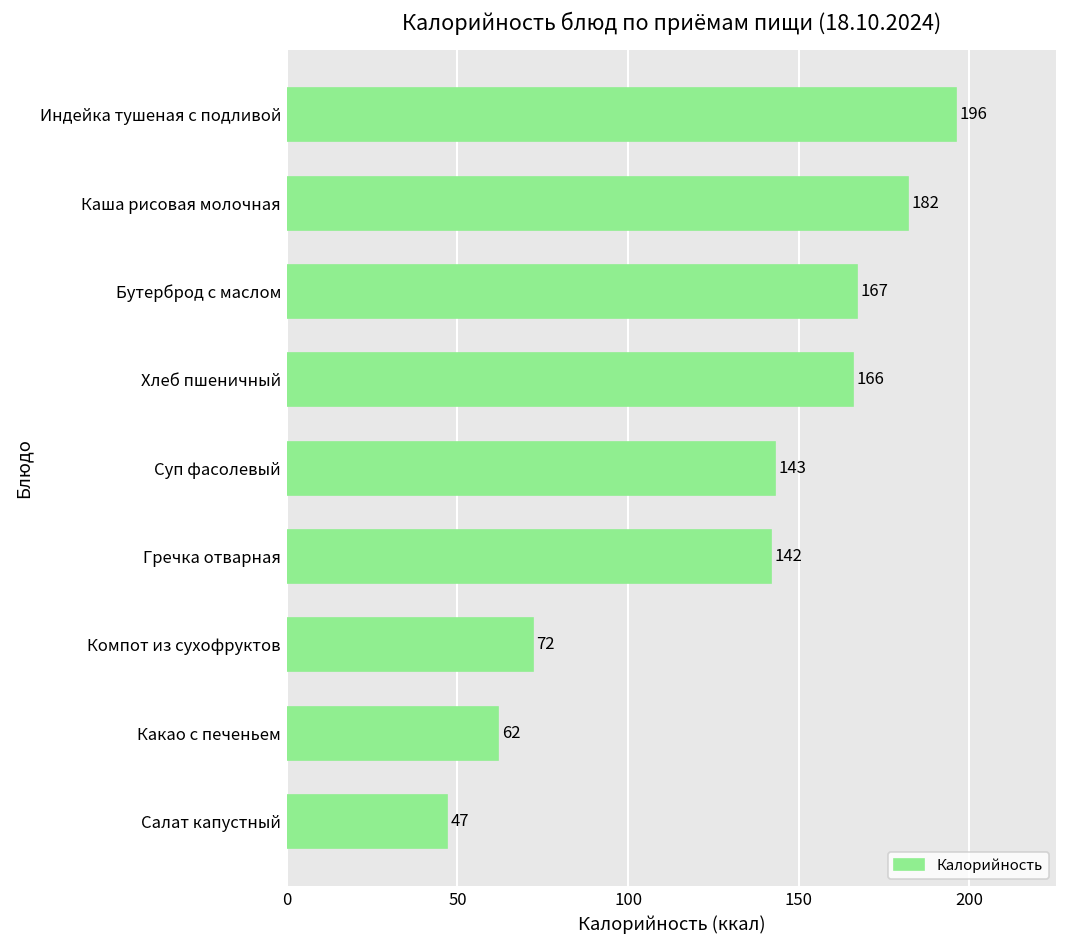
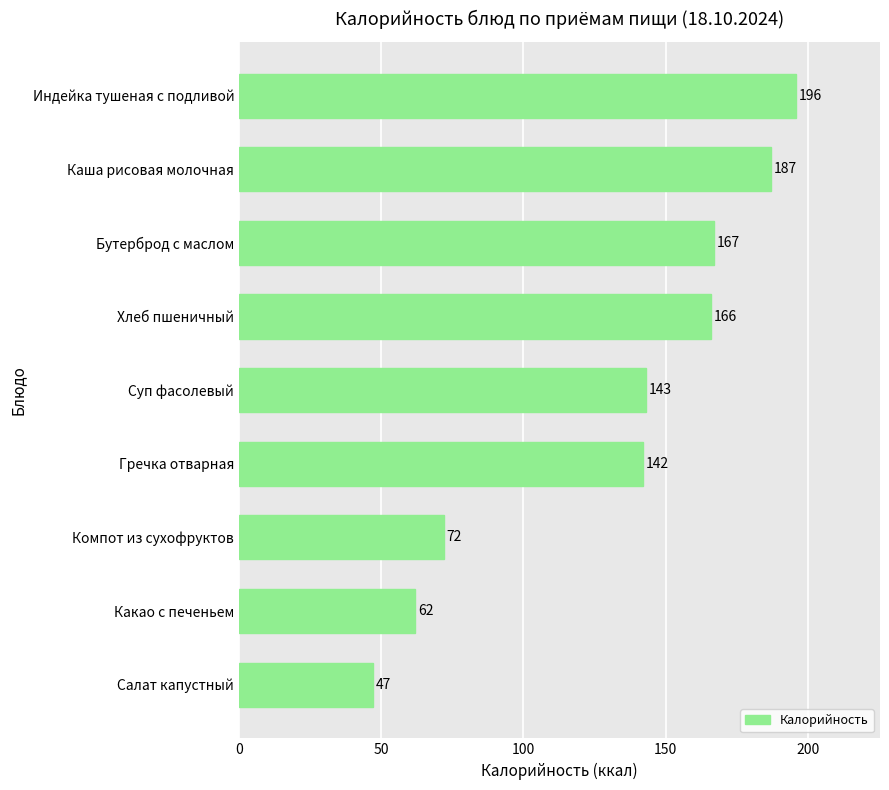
Каша рисовая молочная: 182 -> 187
